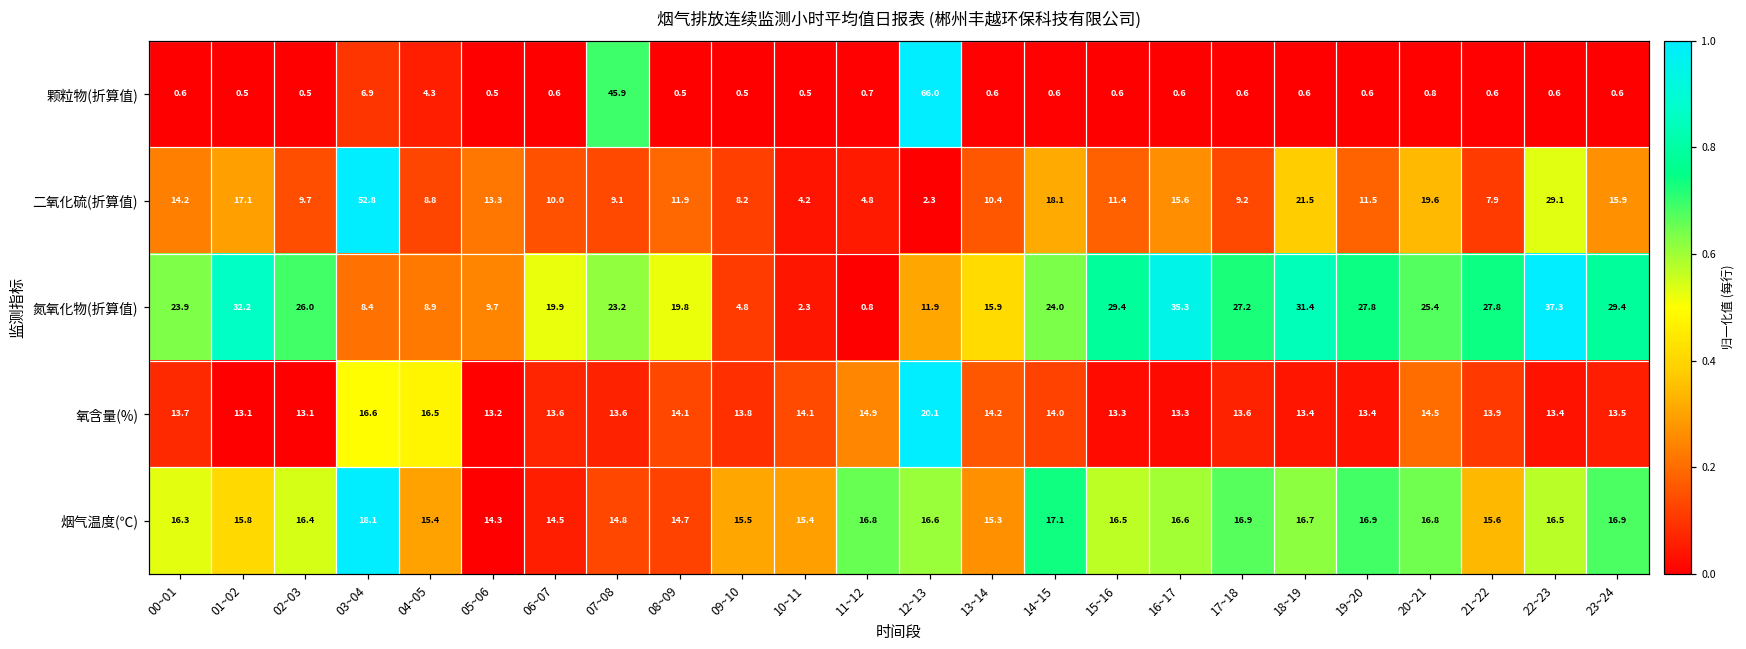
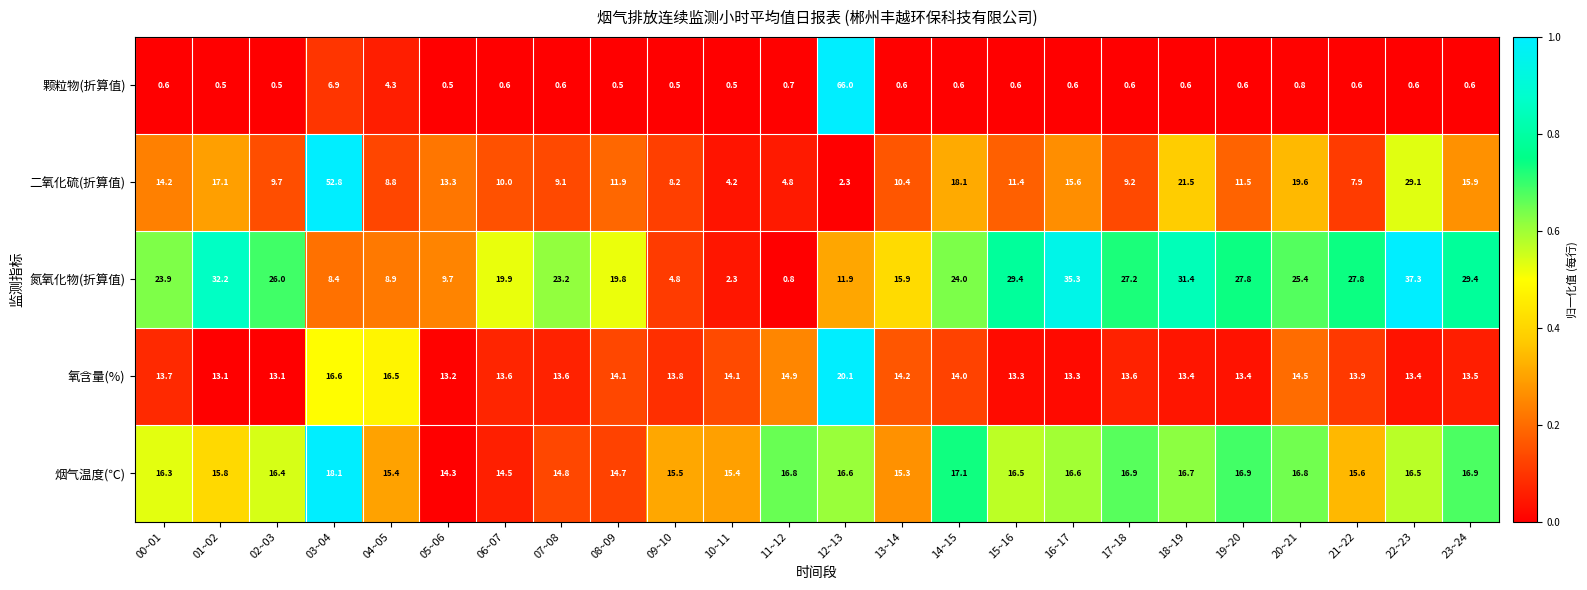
颗粒物(折算值), 07~08: 45.9 -> 0.6
